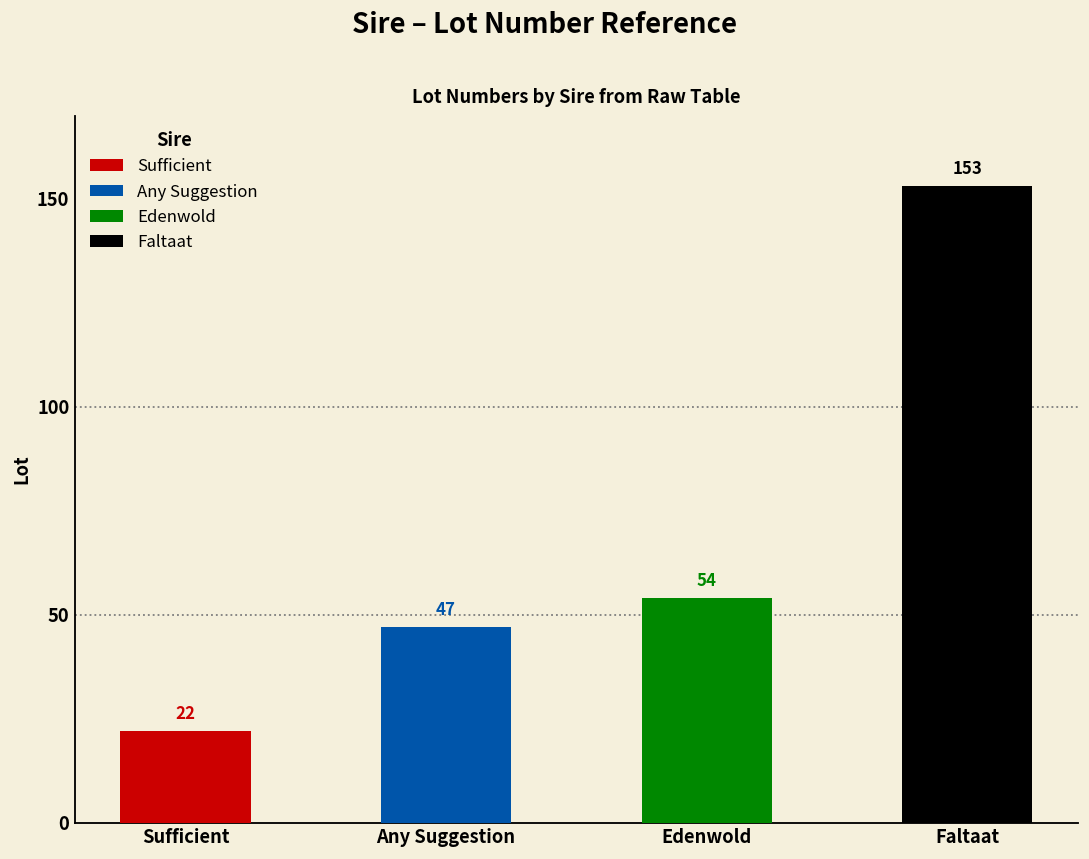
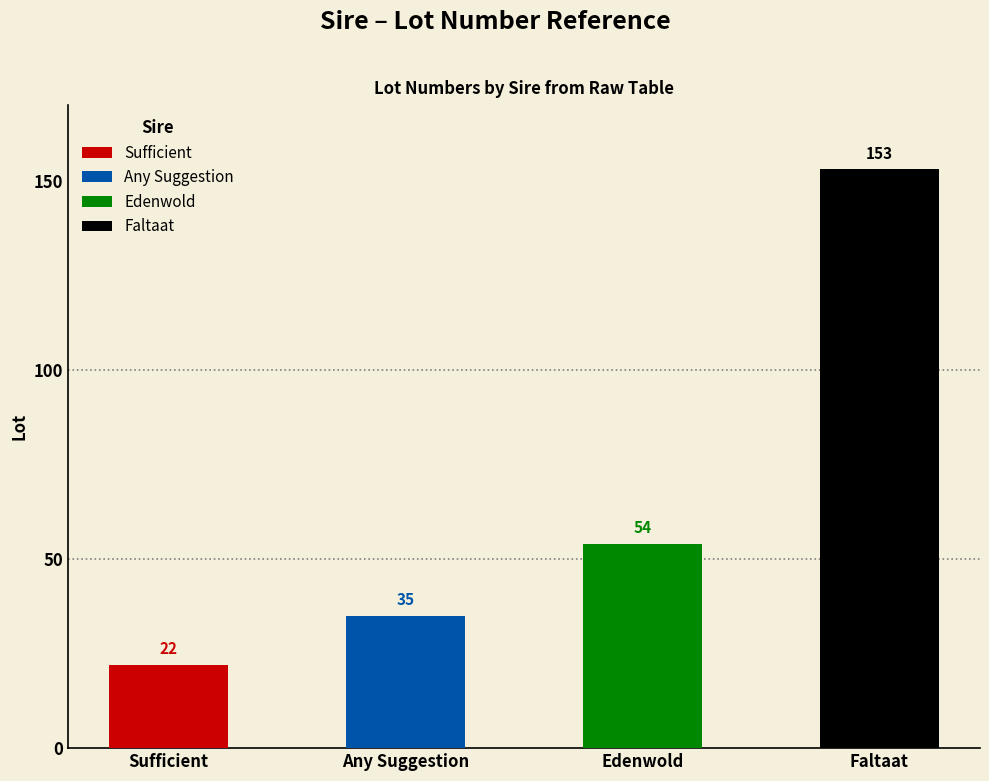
Any Suggestion: 47 -> 35
